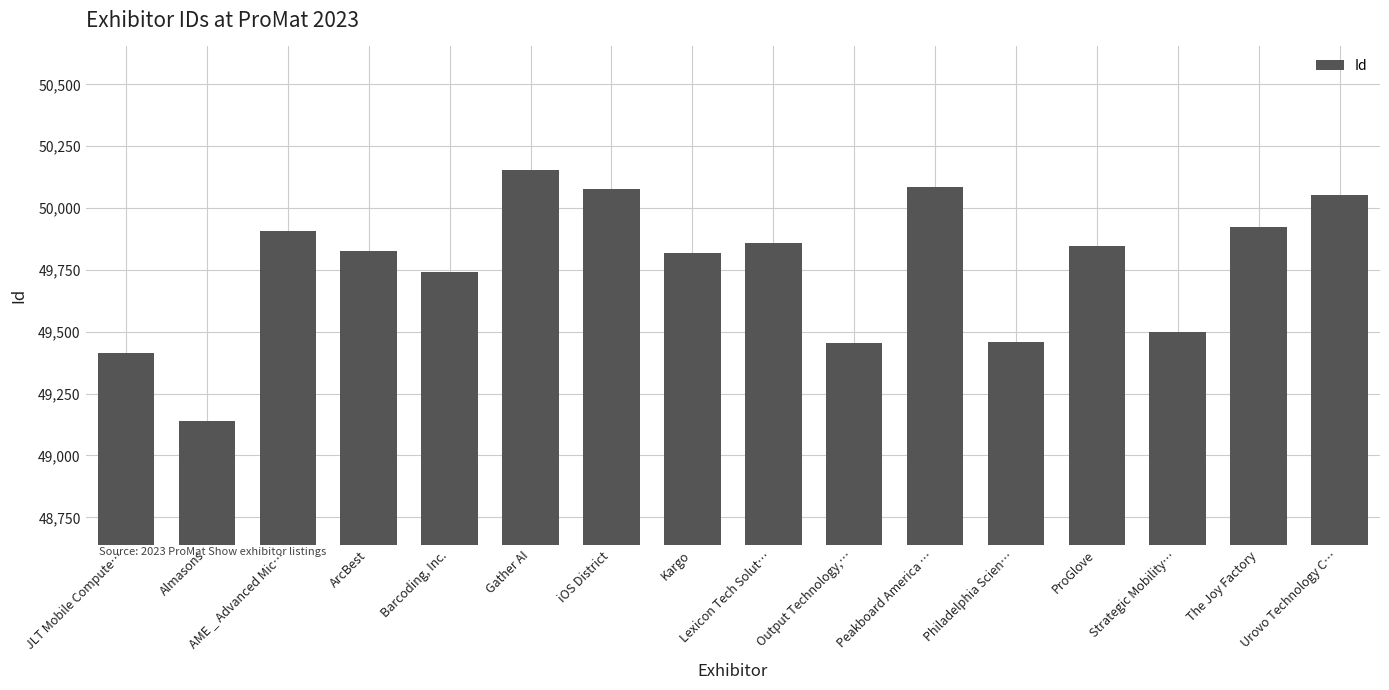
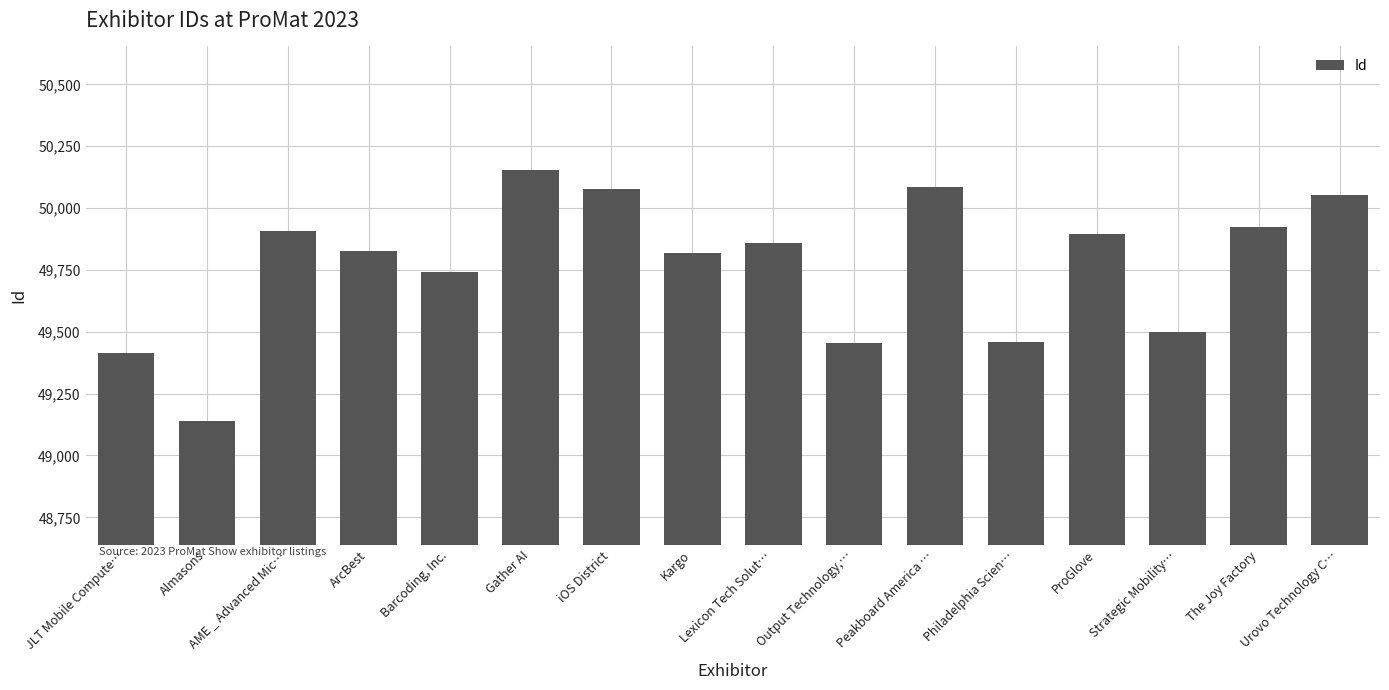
ProGlove: 49,850 -> 49,900
